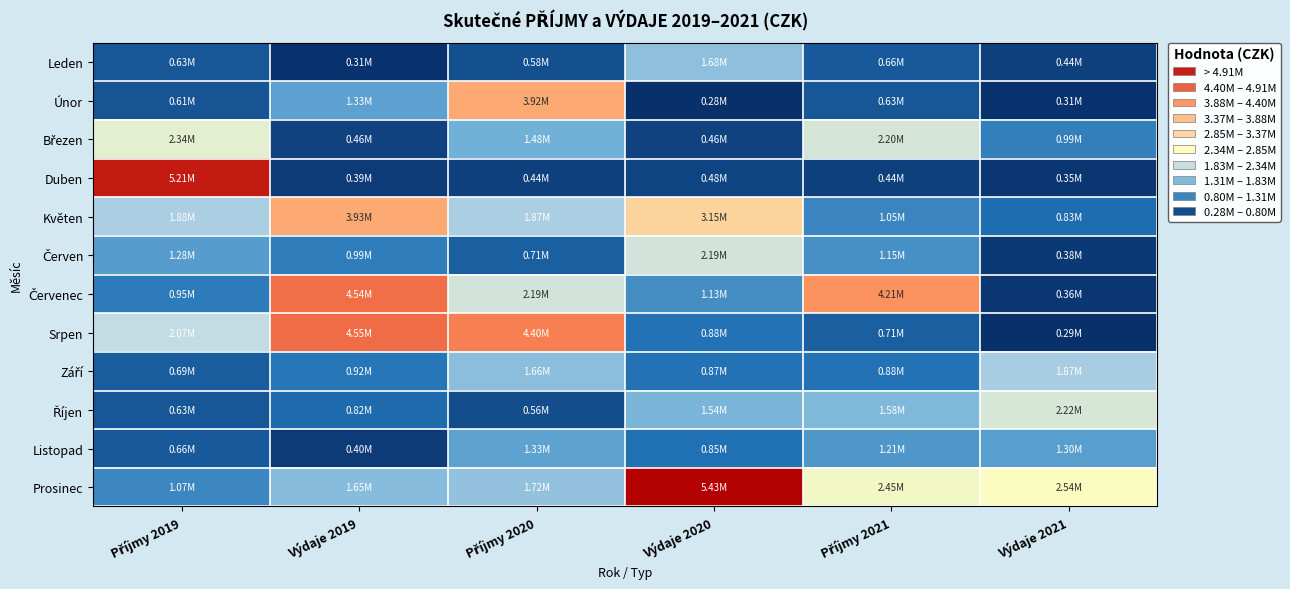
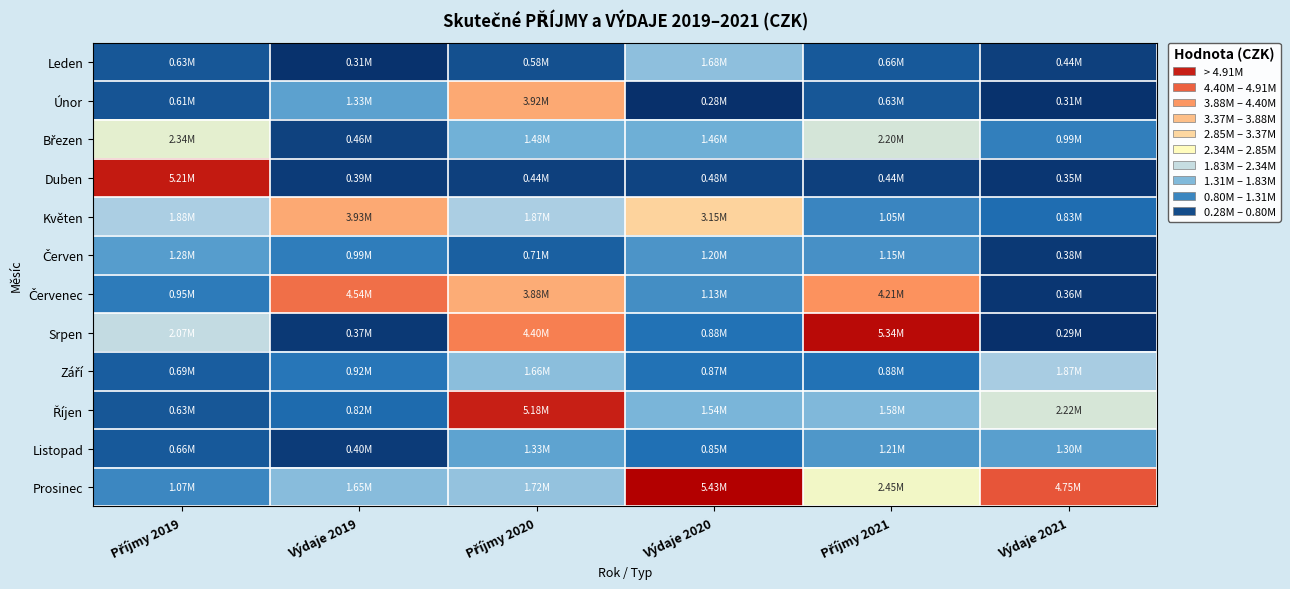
Březen, Výdaje 2020: 0.46M -> 1.46M
Červen, Výdaje 2020: 2.19M -> 1.20M
Červenec, Příjmy 2020: 2.19M -> 3.88M
Srpen, Výdaje 2019: 4.55M -> 0.37M
Srpen, Příjmy 2021: 0.71M -> 5.34M
Říjen, Příjmy 2020: 0.56M -> 5.18M
Prosinec, Výdaje 2021: 2.54M -> 4.75M
